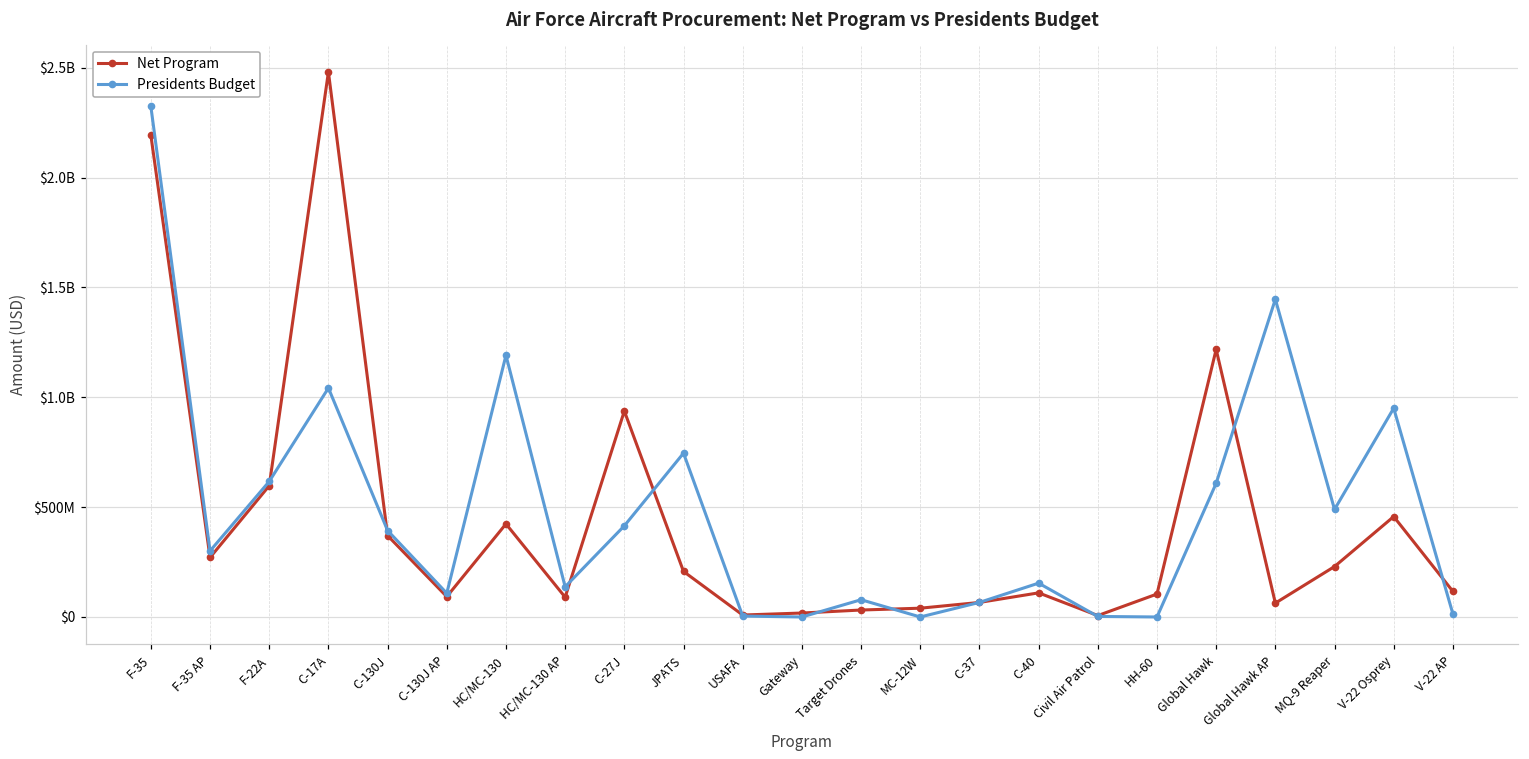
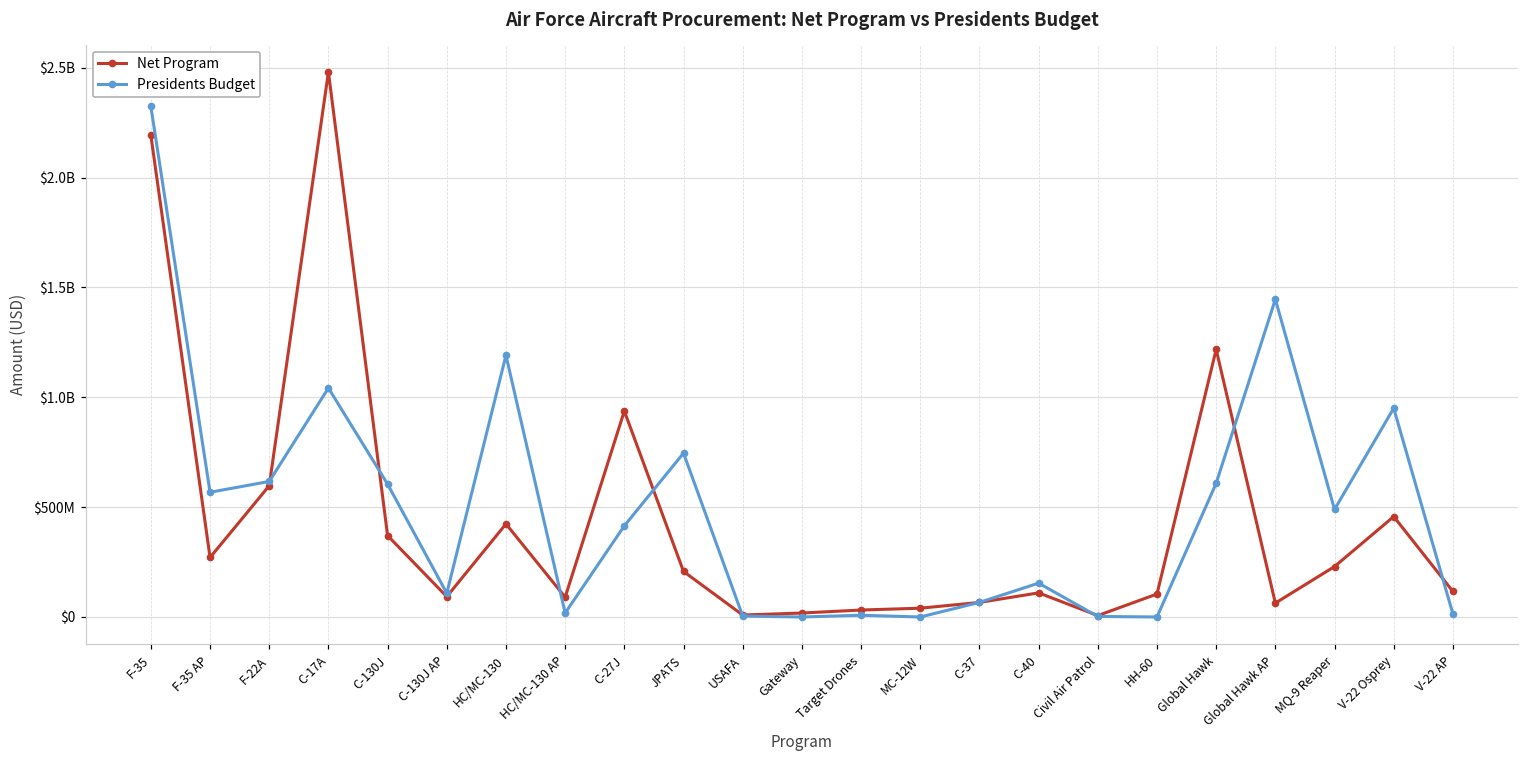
Presidents Budget, F-35 AP: $300000000 -> $570000000
Presidents Budget, C-130J: $390000000 -> $600000000
Presidents Budget, HC/MC-130 AP: $140000000 -> $20000000
Presidents Budget, Target Drones: $80000000 -> $10000000
